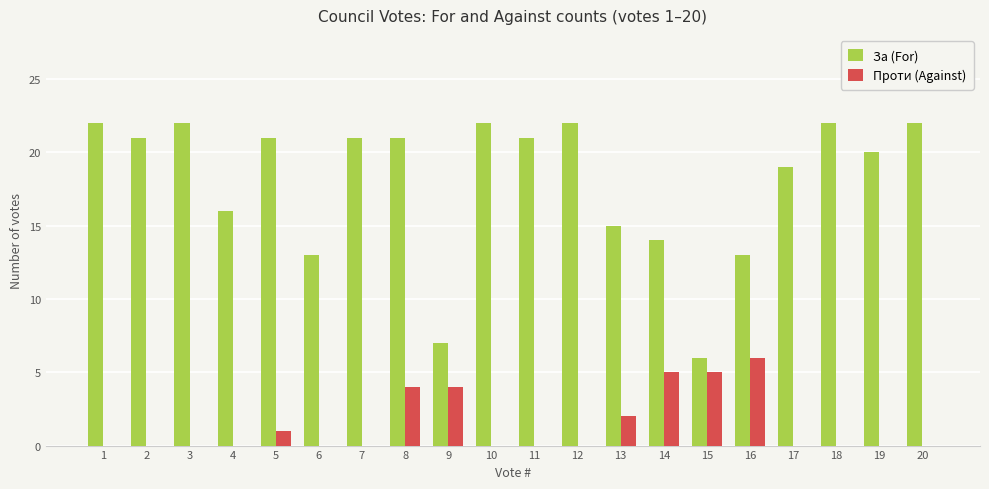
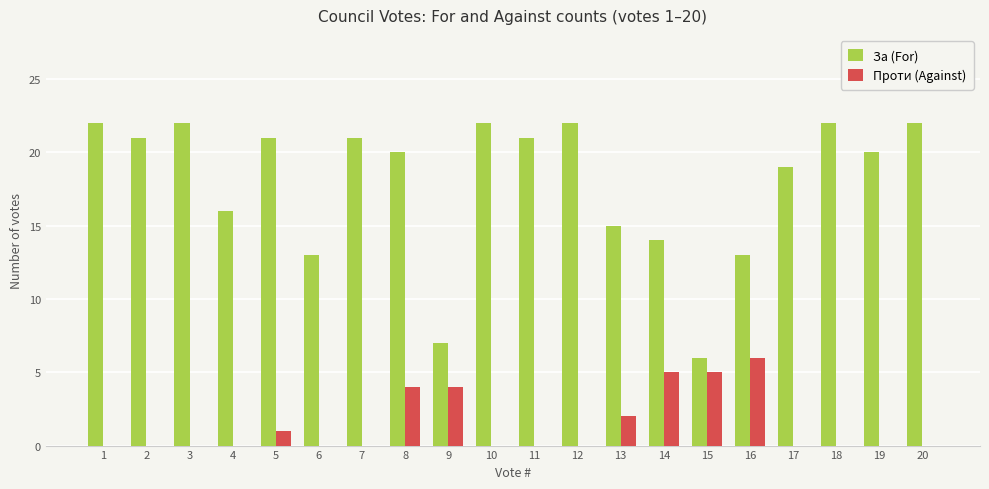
За (For), 8: 21 -> 20
